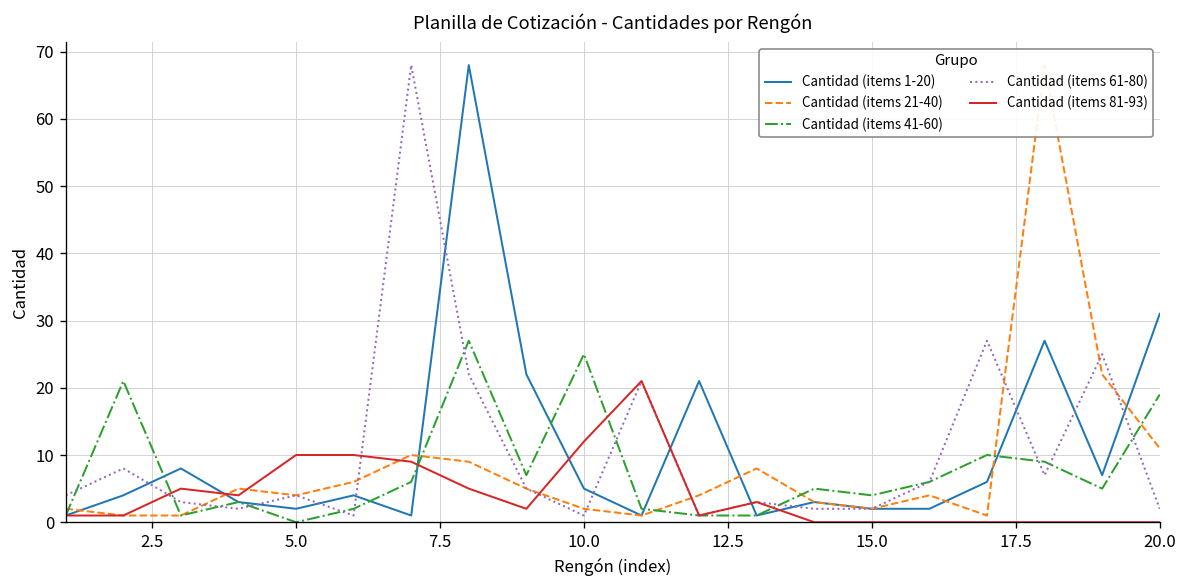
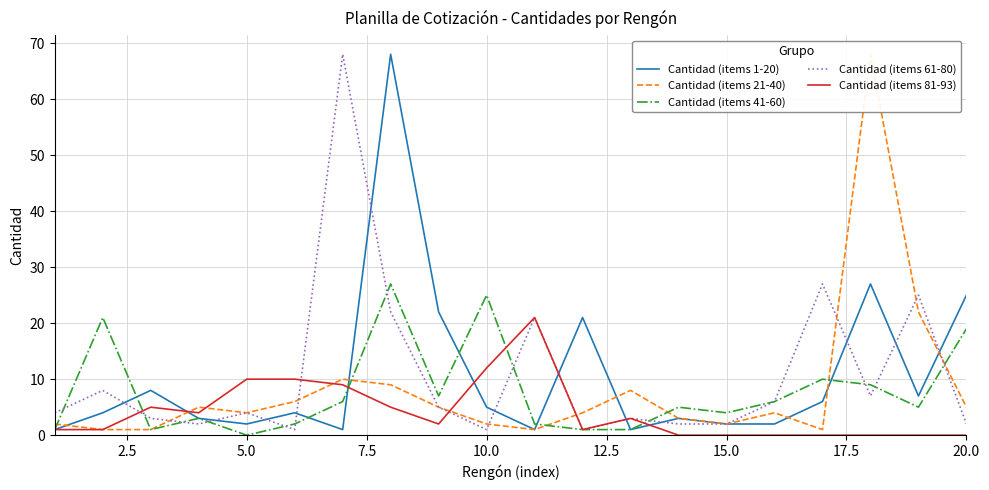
Cantidad (items 1-20), 20.0: 31 -> 25
Cantidad (items 21-40), 20.0: 11 -> 5
